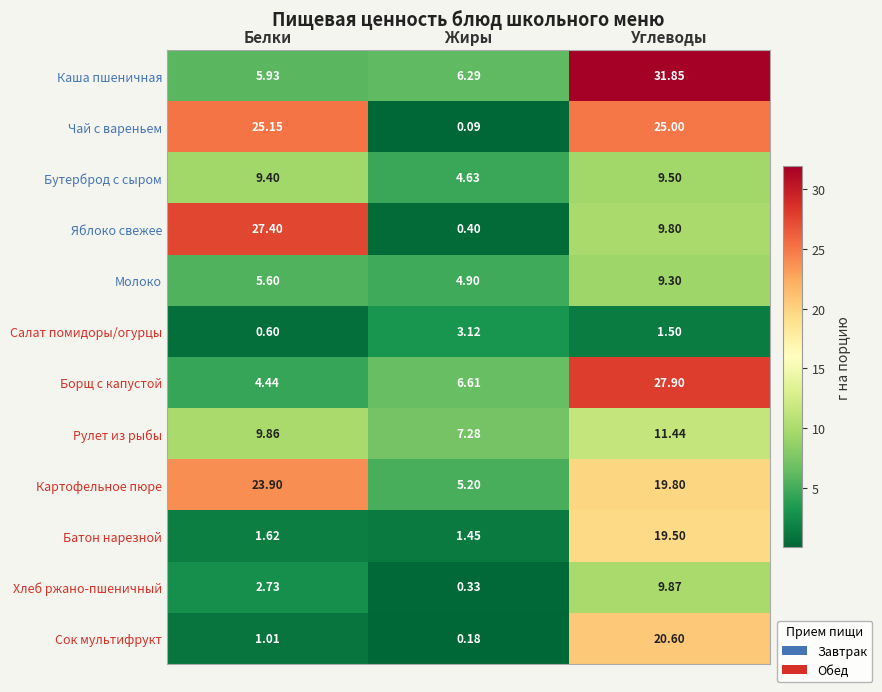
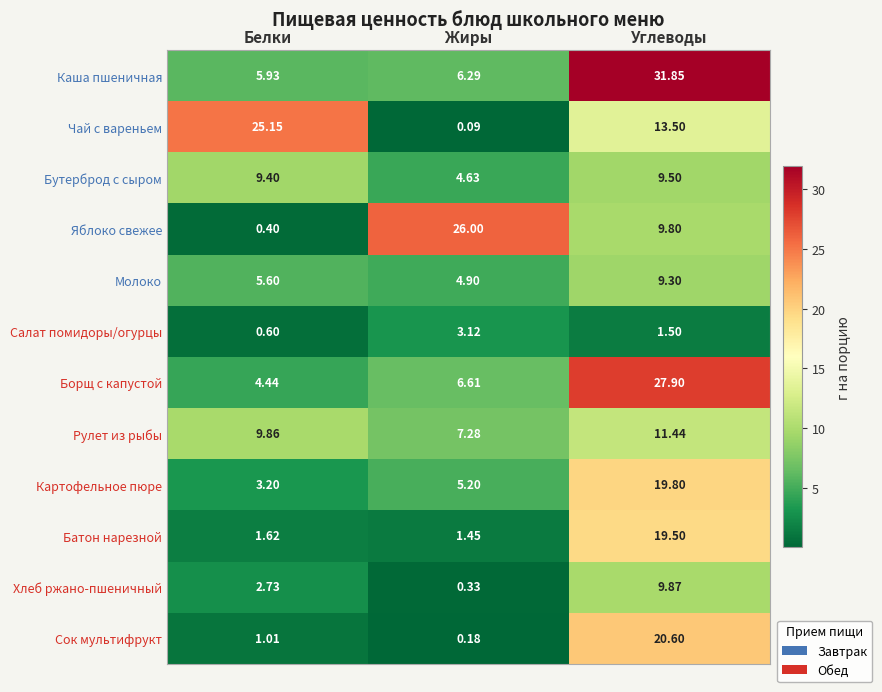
Чай с вареньем, Углеводы: 25.00 -> 13.50
Яблоко свежее, Белки: 27.40 -> 0.40
Яблоко свежее, Жиры: 0.40 -> 26.00
Картофельное пюре, Белки: 23.90 -> 3.20
